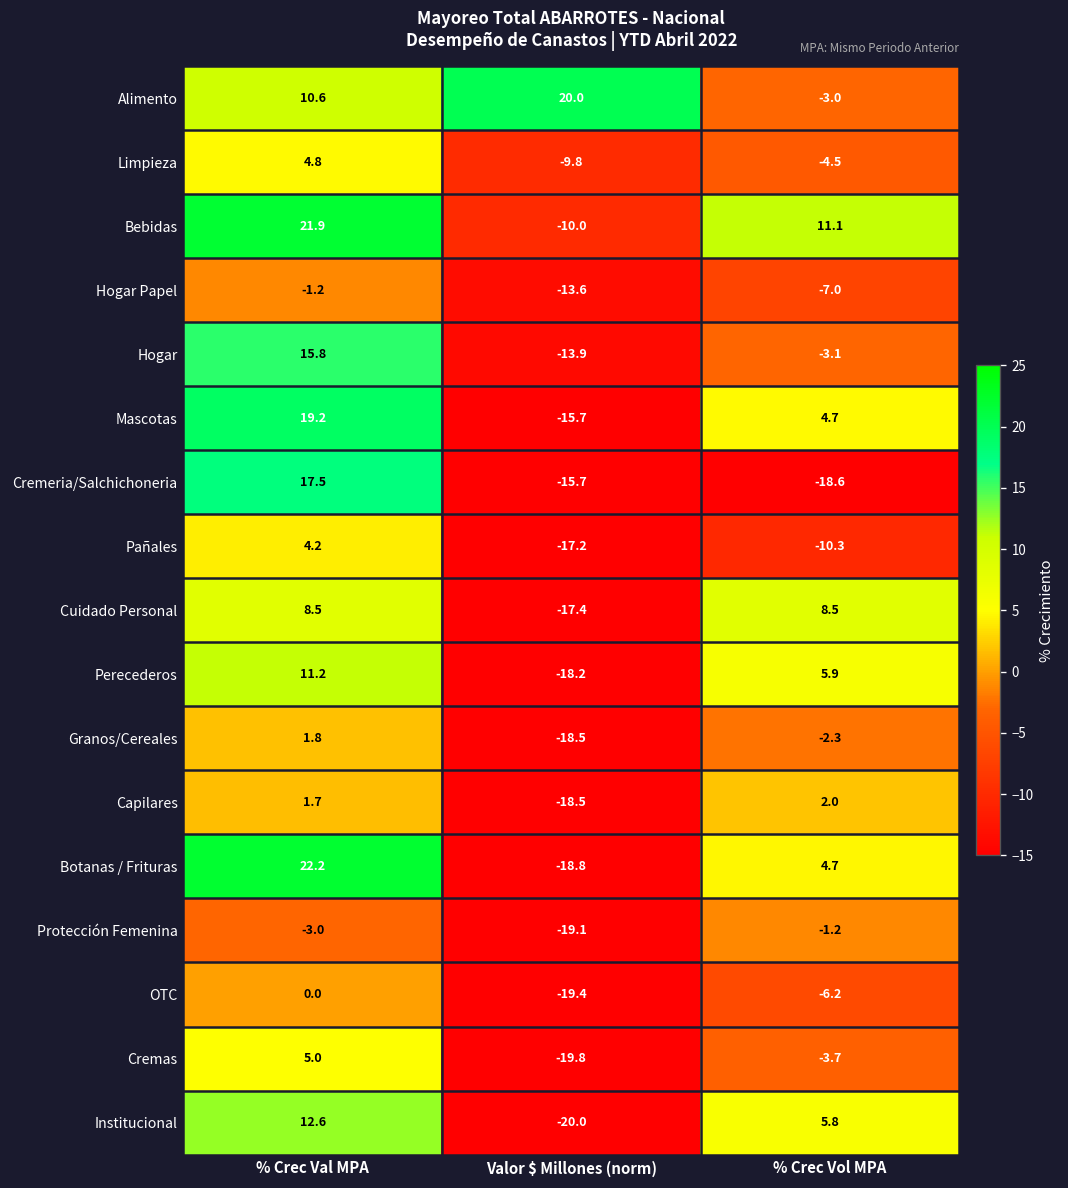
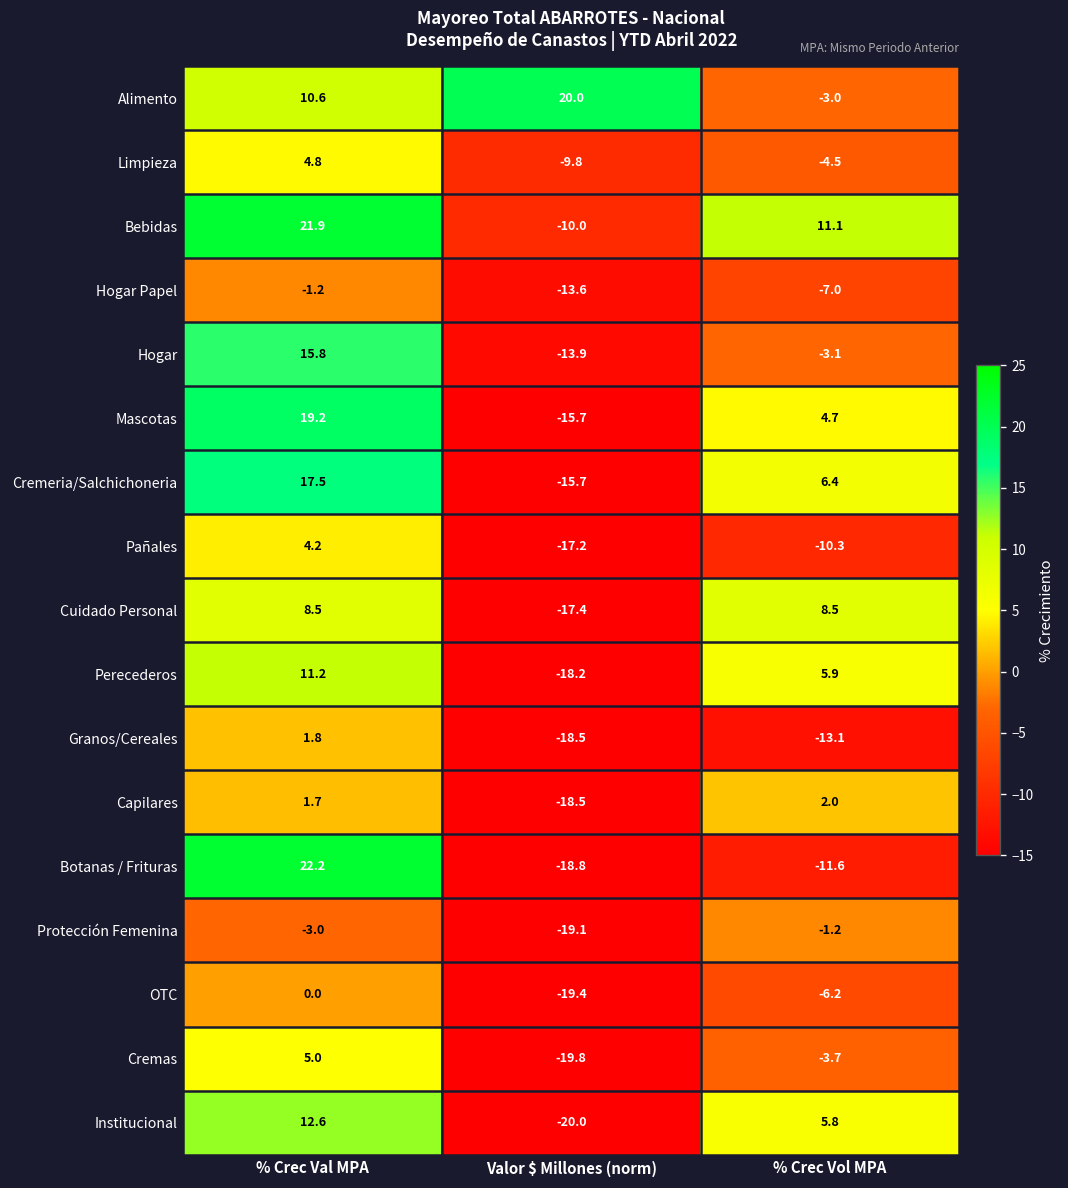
Cremeria/Salchichoneria, % Crec Vol MPA: -18.6 -> 6.4
Granos/Cereales, % Crec Vol MPA: -2.3 -> -13.1
Botanas / Frituras, % Crec Vol MPA: 4.7 -> -11.6
